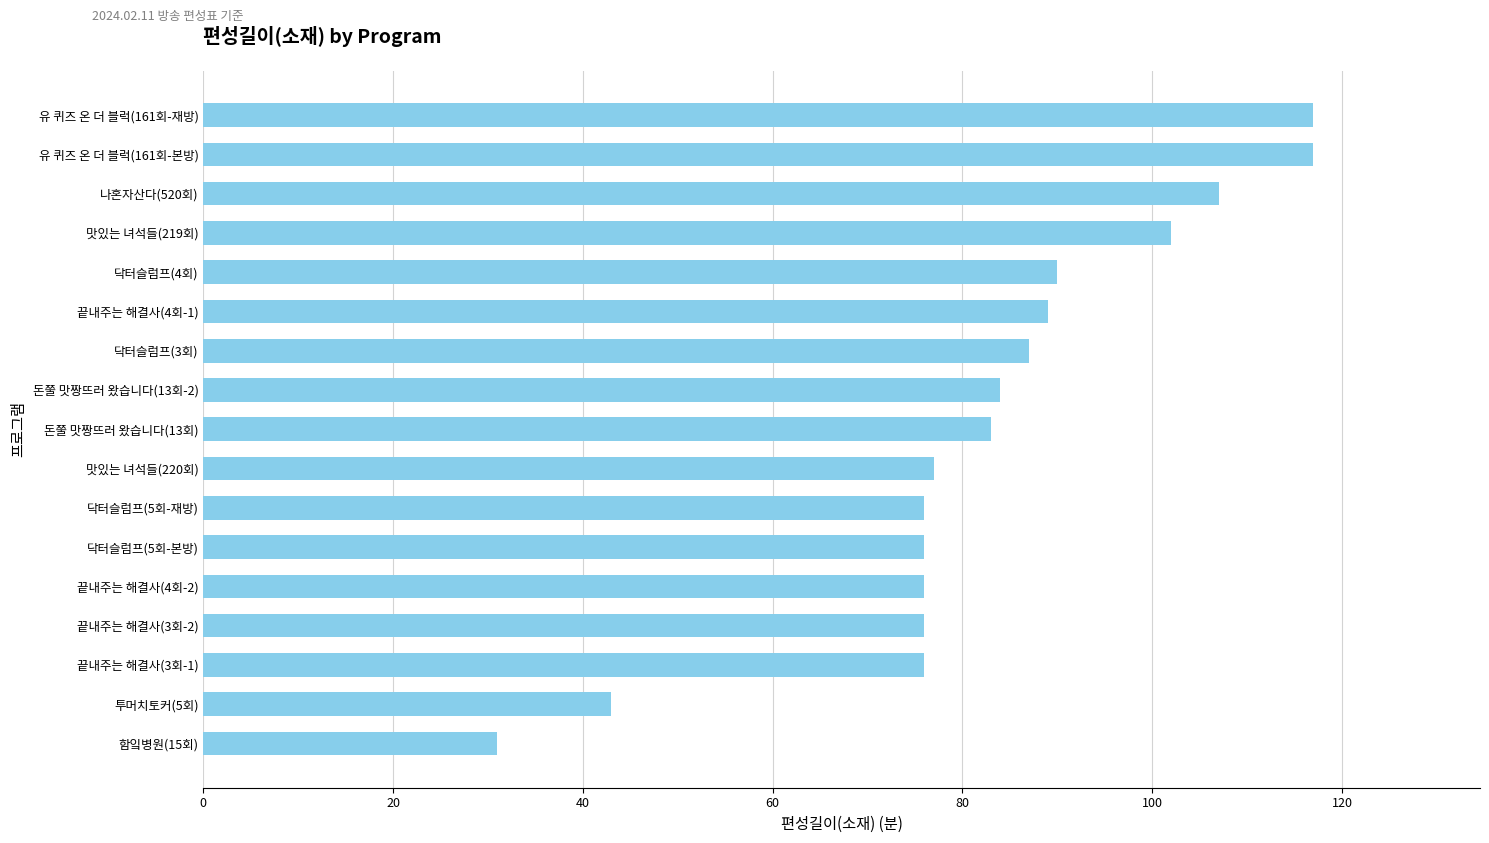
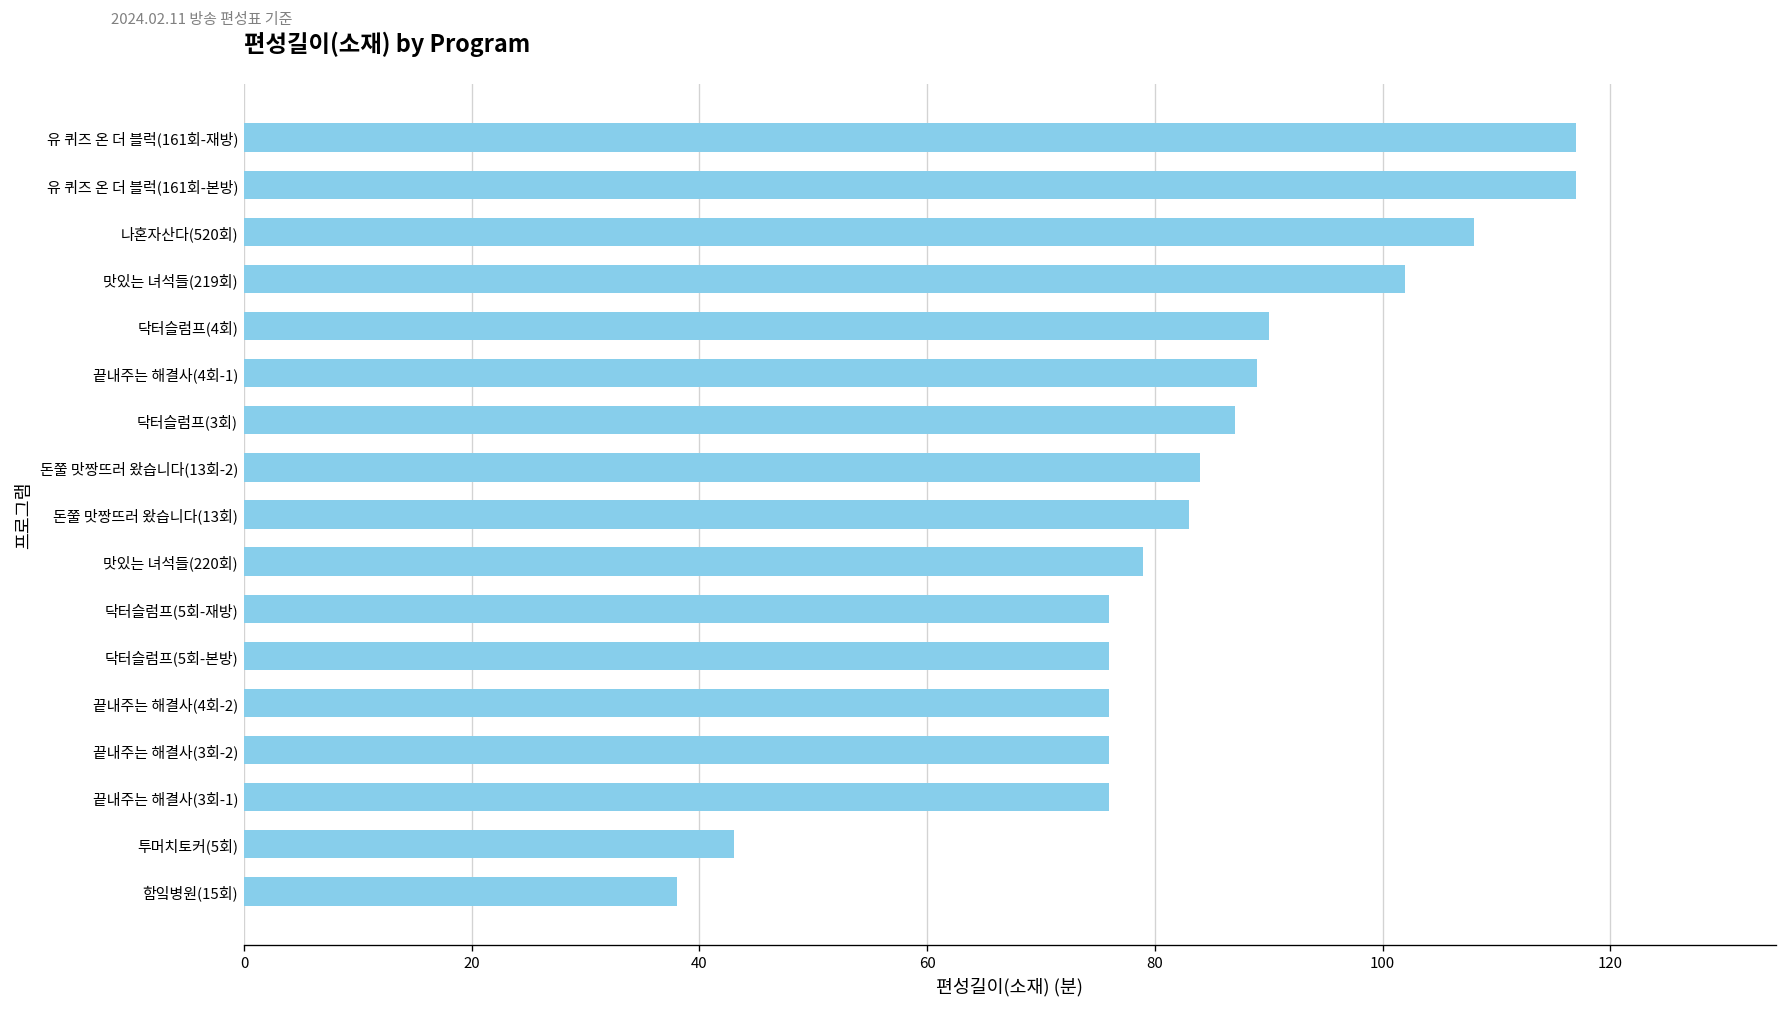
나혼자산다(520회): 107 -> 108
맛있는 녀석들(220회): 77 -> 79
함잌병원(15회): 31 -> 38
